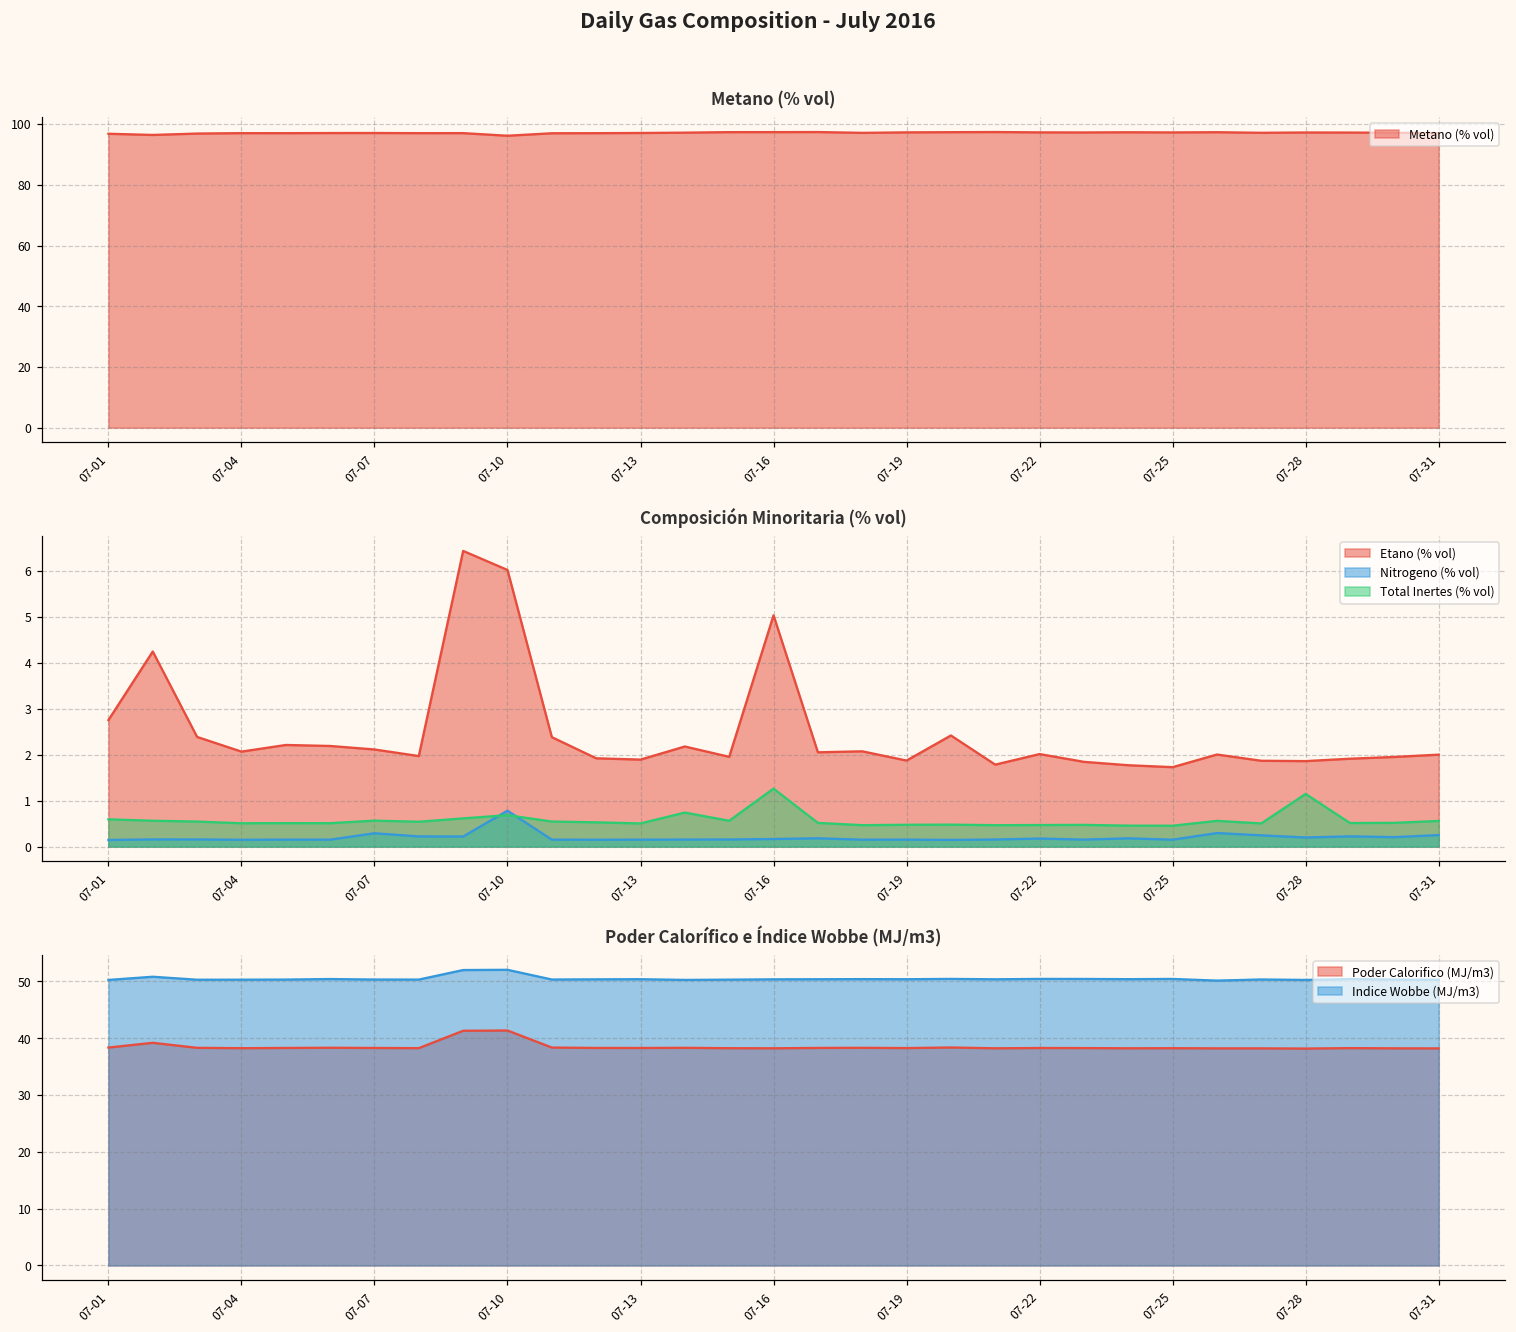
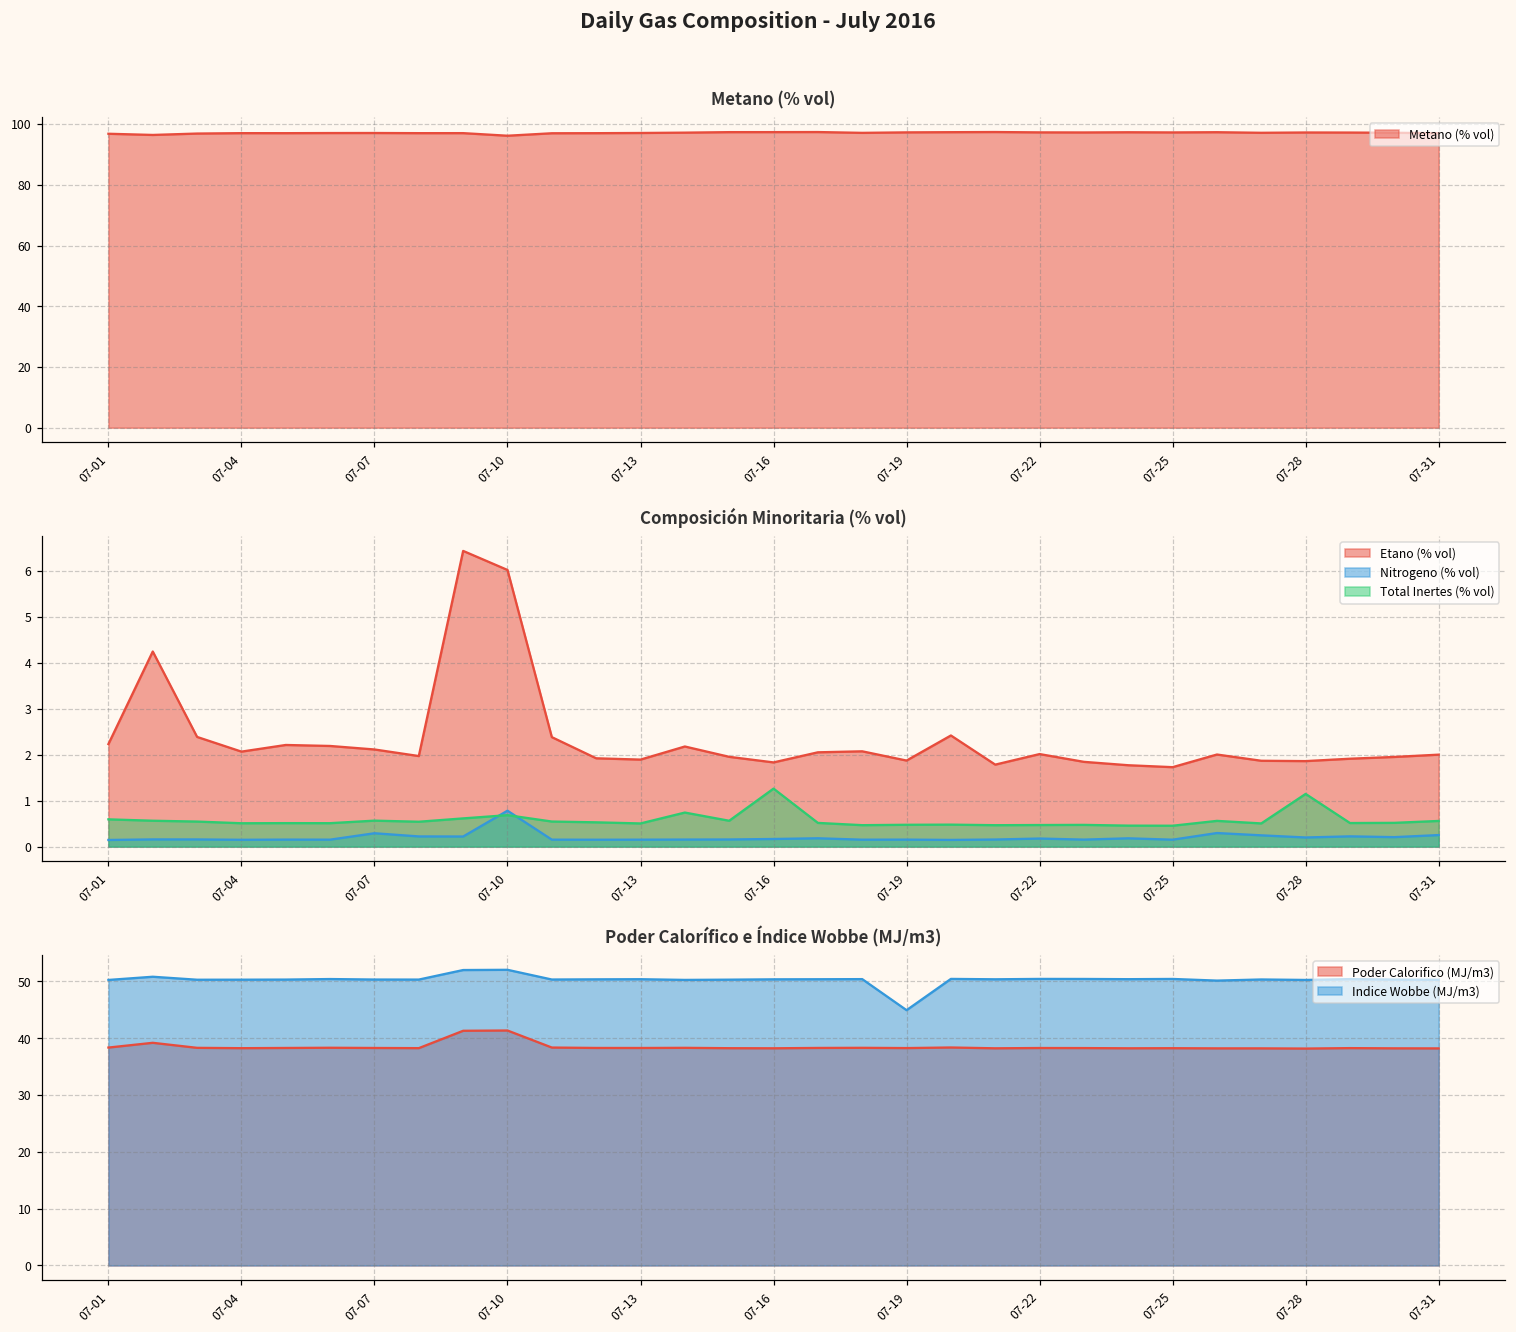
Composición Minoritaria (% vol), Etano (% vol), 07-01: 2.8 -> 2.2
Composición Minoritaria (% vol), Etano (% vol), 07-16: 5.0 -> 1.8
Poder Calorífico e Índice Wobbe (MJ/m3), Indice Wobbe (MJ/m3), 07-19: 50 -> 45
